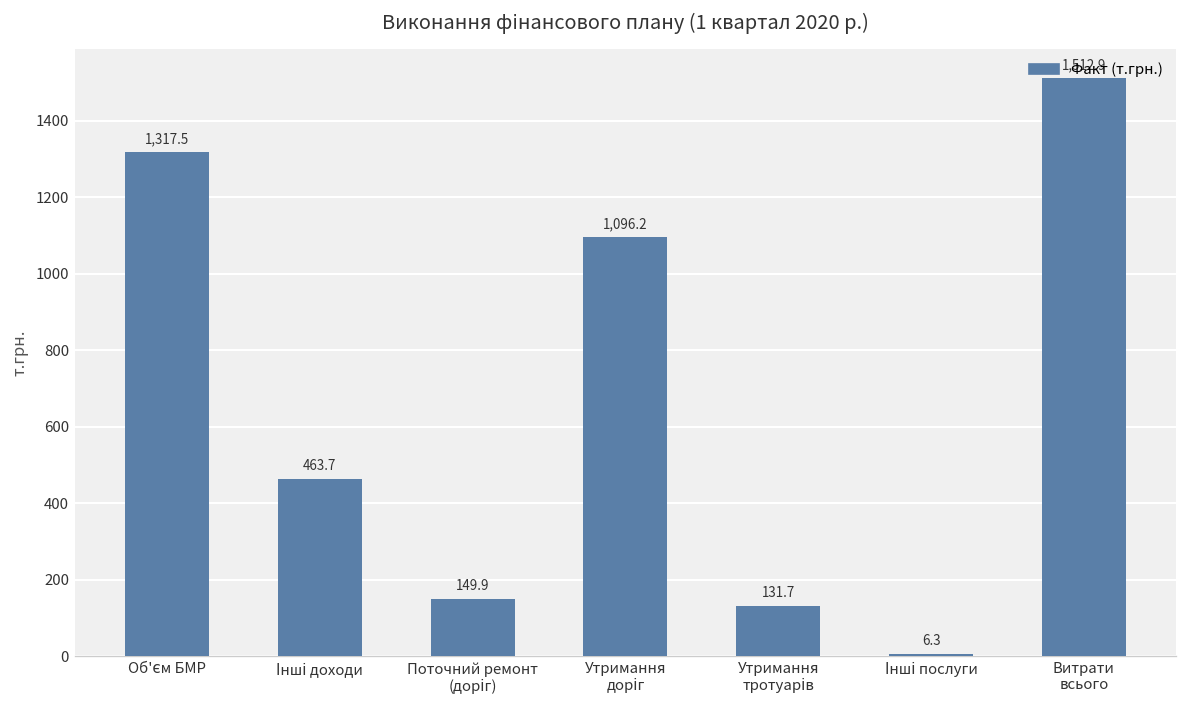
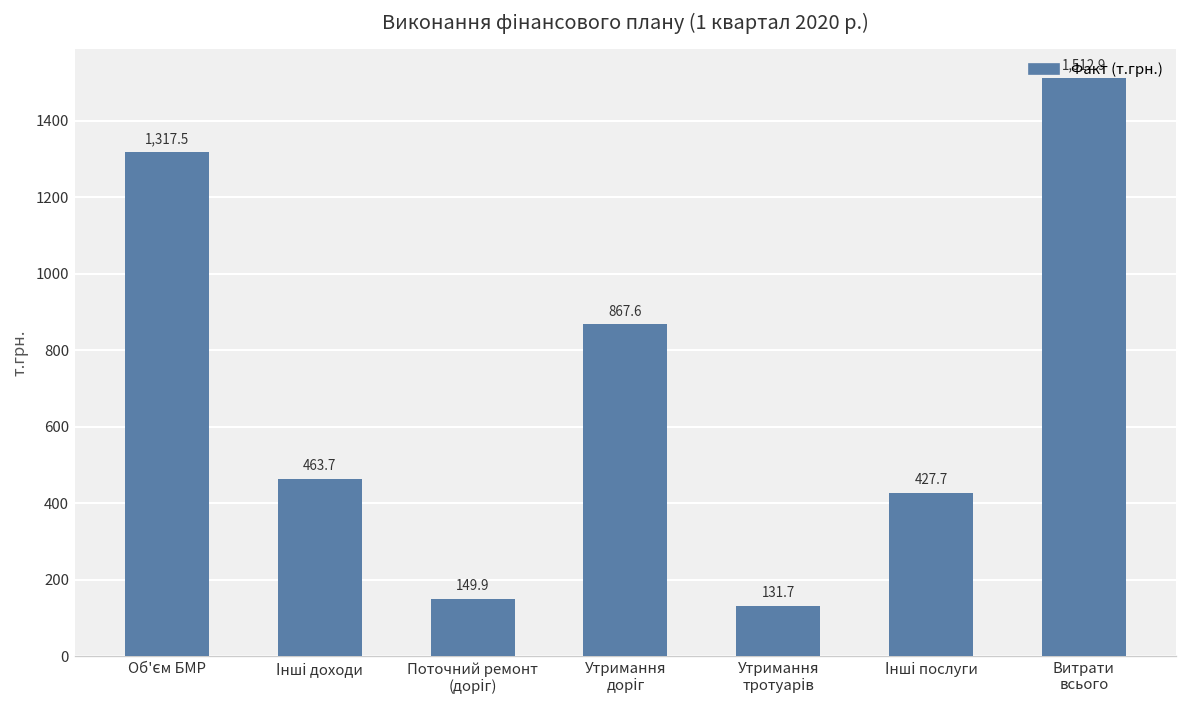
Утримання доріг: 1,096.2 -> 867.6
Інші послуги: 6.3 -> 427.7
